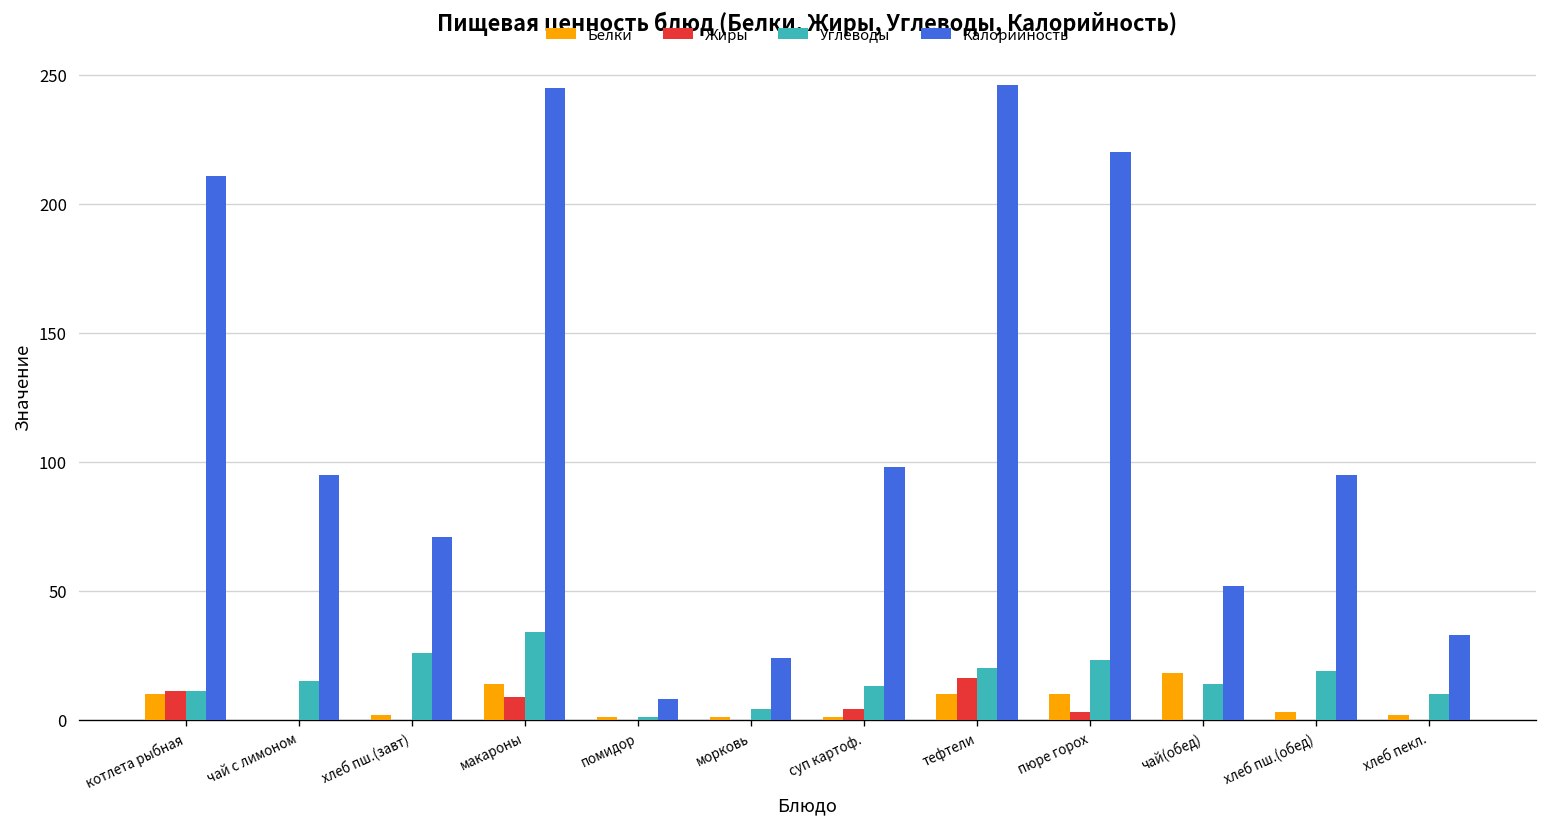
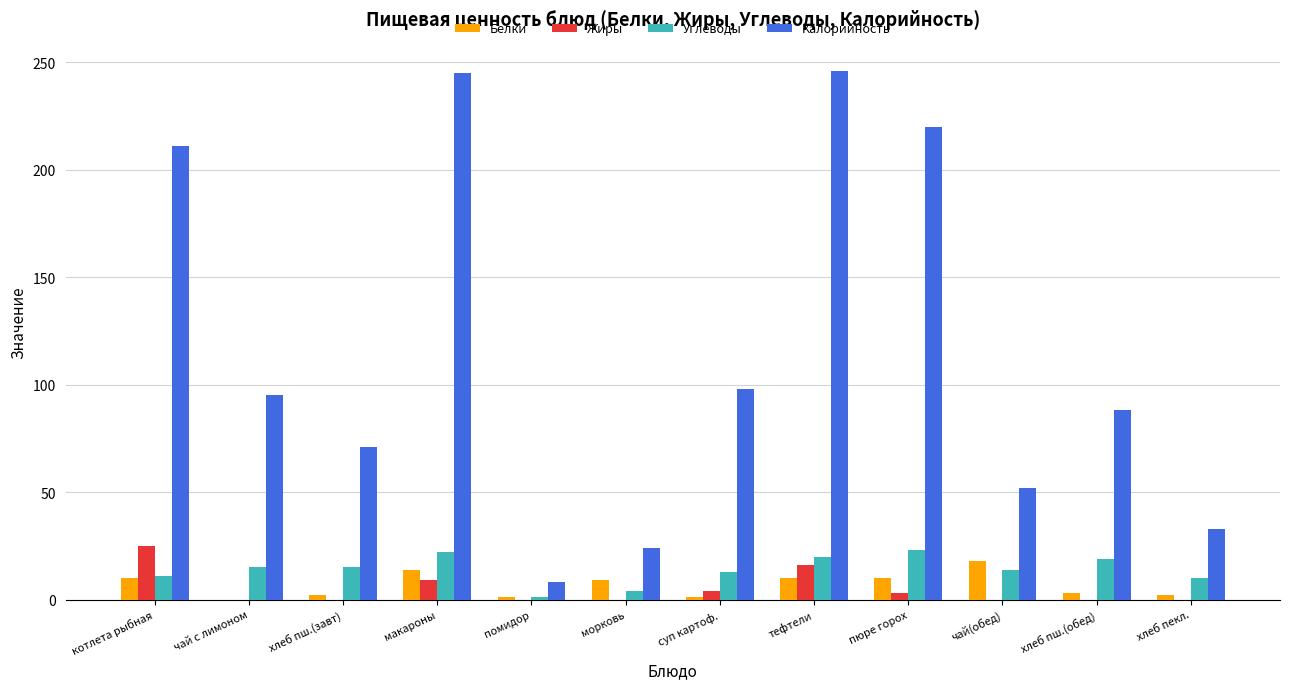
Жиры, котлета рыбная: 11 -> 25
Углеводы, хлеб пш.(завт): 26 -> 15
Углеводы, макароны: 34 -> 22
Белки, морковь: 1 -> 9
Калорийность, хлеб пш.(обед): 95 -> 88
